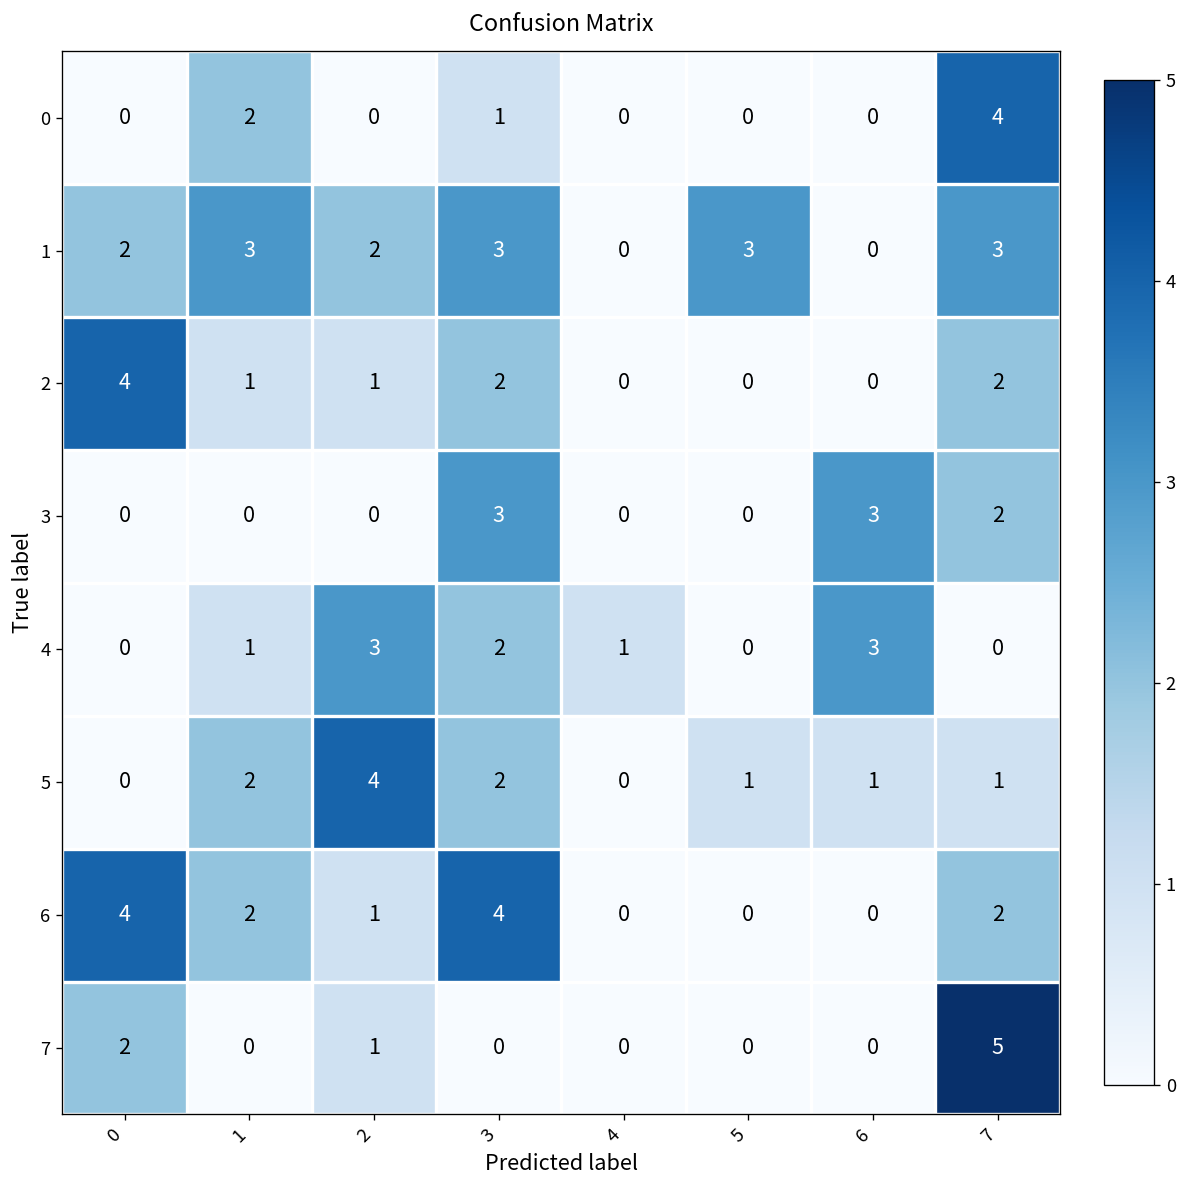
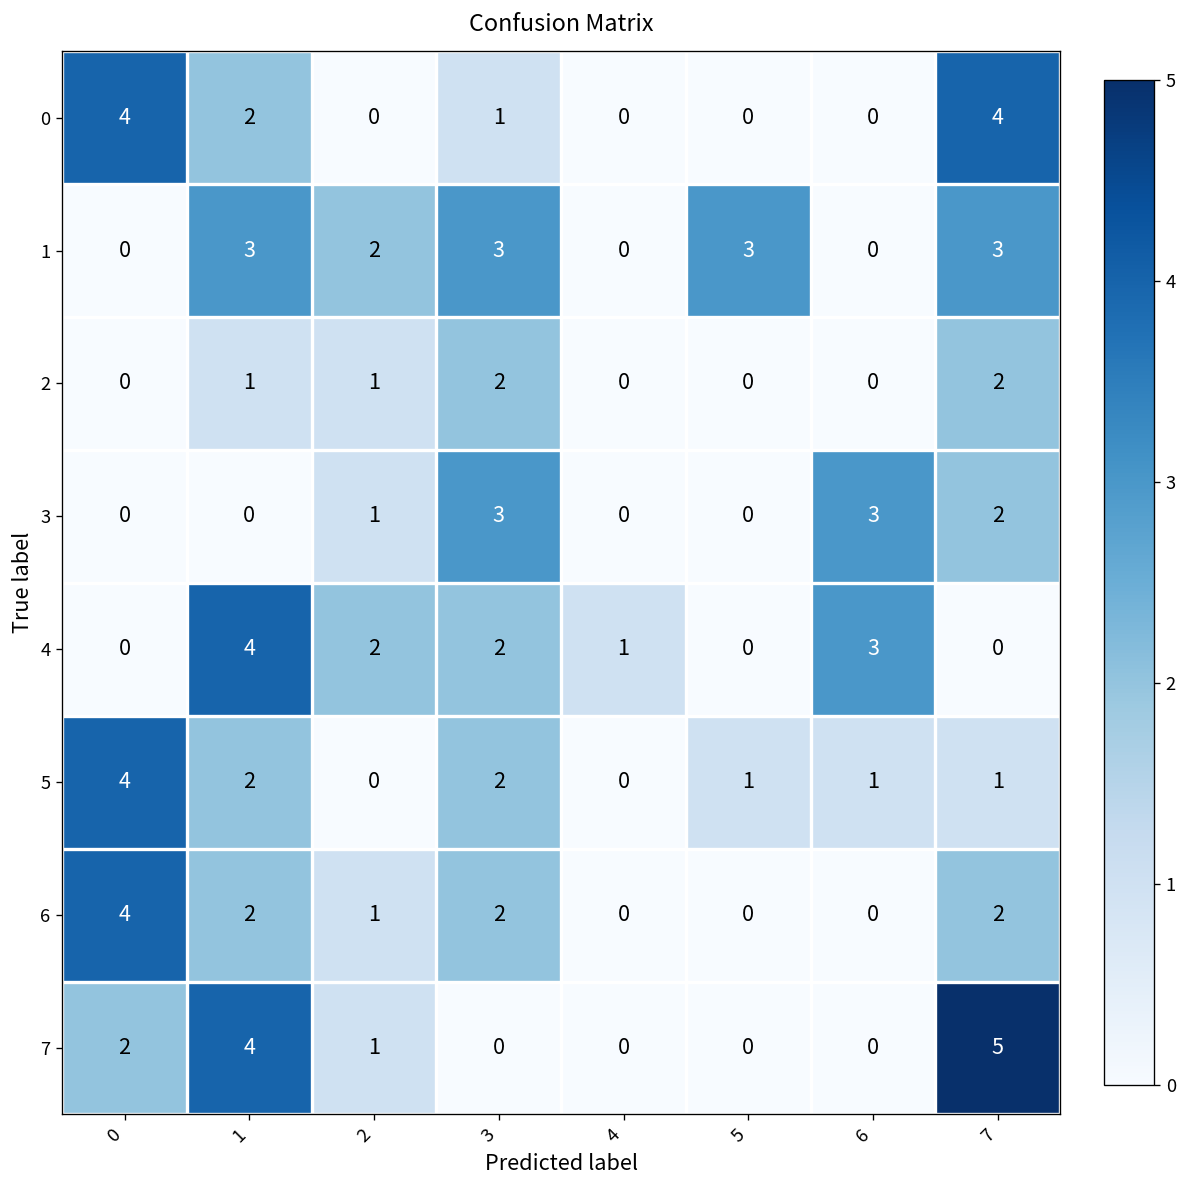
0, 0: 0 -> 4
1, 0: 2 -> 0
2, 0: 4 -> 0
3, 2: 0 -> 1
4, 1: 1 -> 4
4, 2: 3 -> 2
5, 0: 0 -> 4
5, 2: 4 -> 0
6, 3: 4 -> 2
7, 1: 0 -> 4
